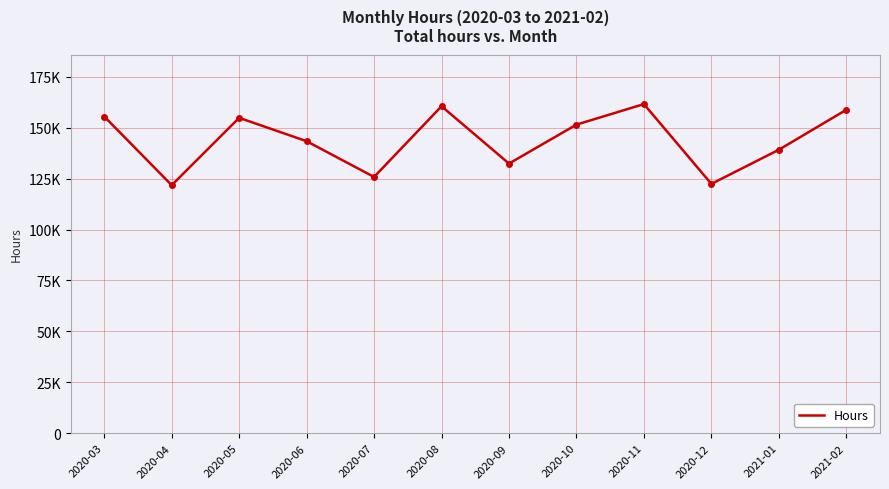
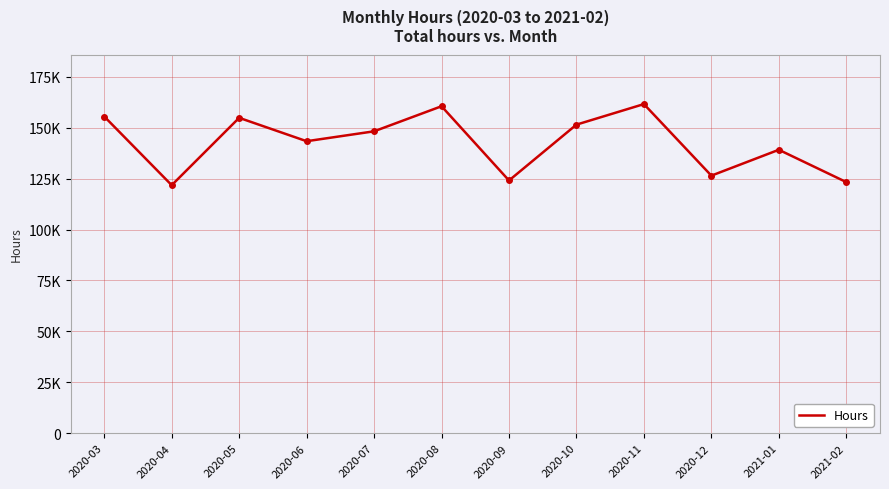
2020-07: 126000 -> 148000
2020-09: 132000 -> 124000
2020-12: 122000 -> 126000
2021-02: 159000 -> 123000
